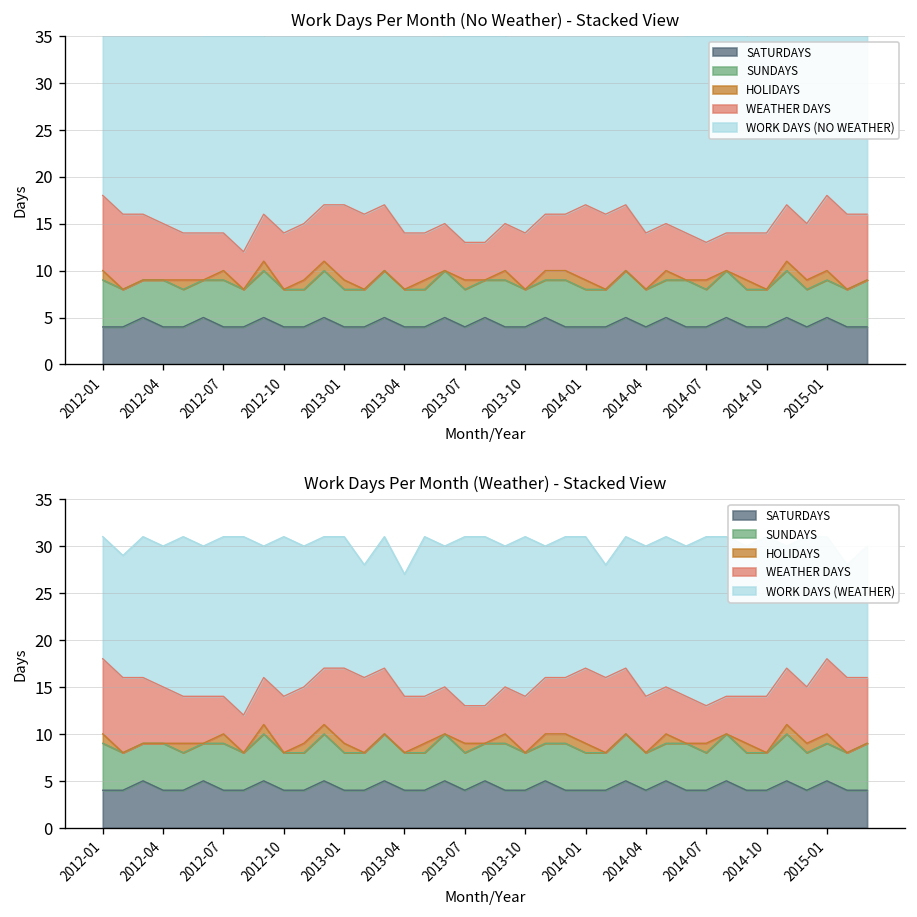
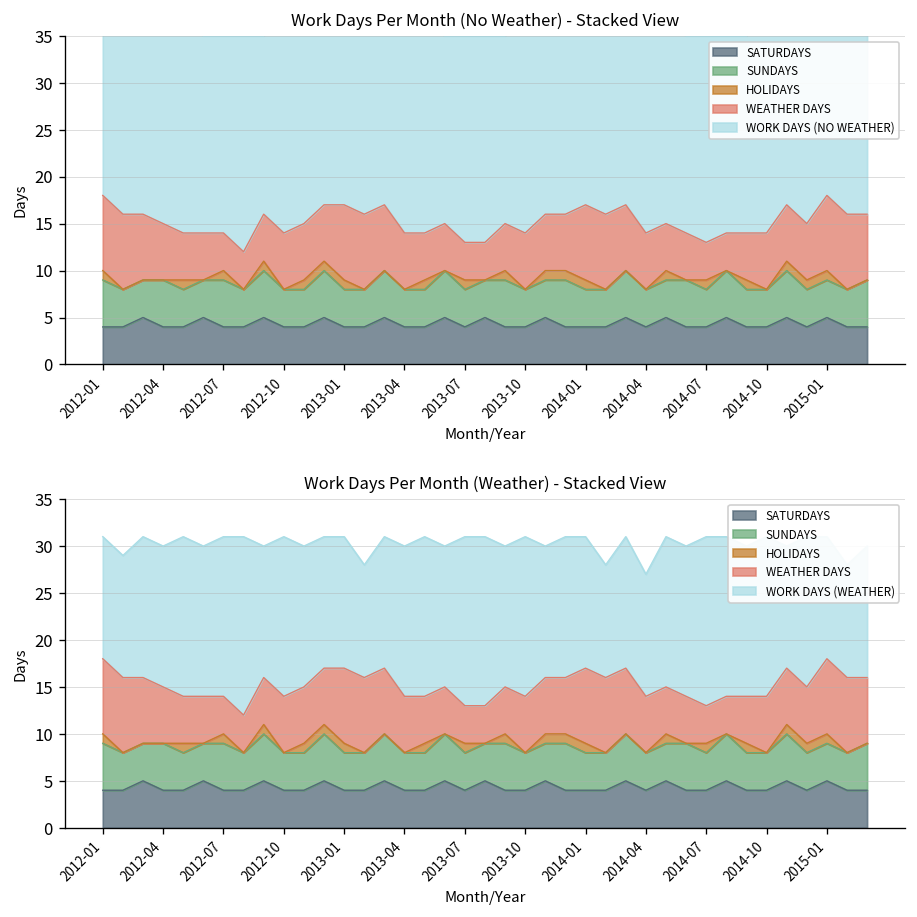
Work Days Per Month (Weather) - Stacked View, WORK DAYS (WEATHER), 2013-04: 13 -> 16
Work Days Per Month (Weather) - Stacked View, WORK DAYS (WEATHER), 2014-04: 16 -> 13
